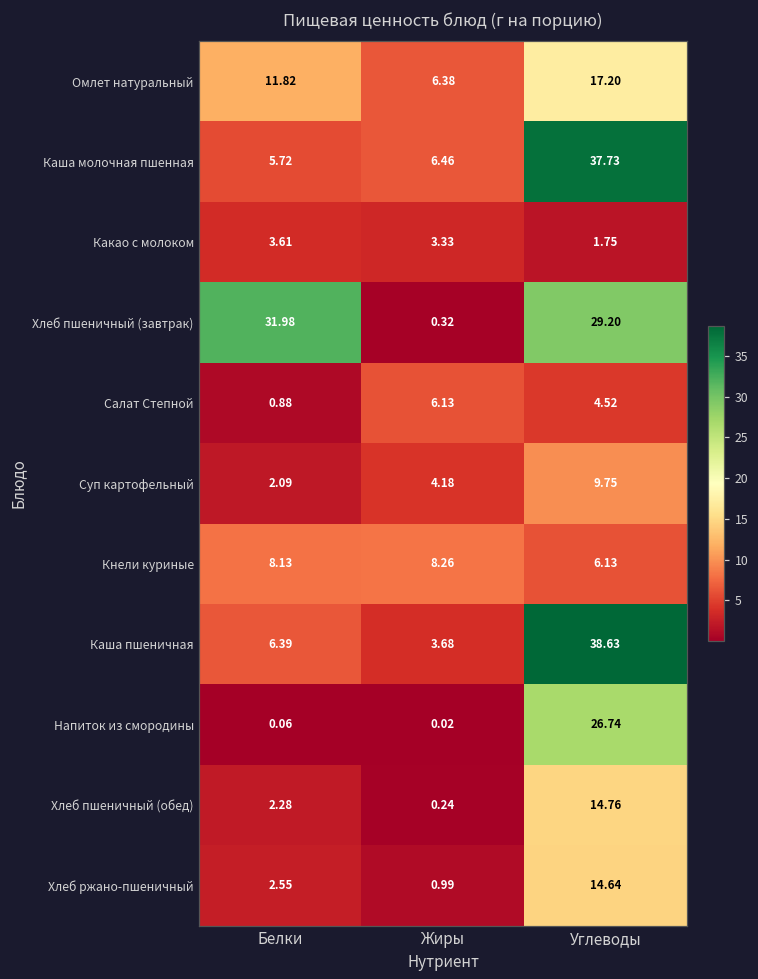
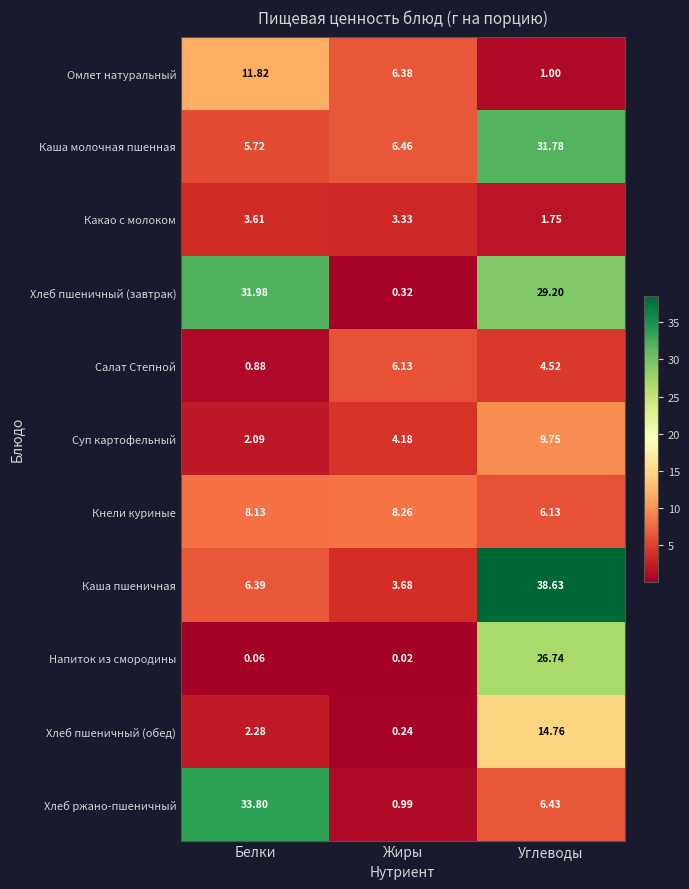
Омлет натуральный, Углеводы: 17.20 -> 1.00
Каша молочная пшенная, Углеводы: 37.73 -> 31.78
Хлеб ржано-пшеничный, Белки: 2.55 -> 33.80
Хлеб ржано-пшеничный, Углеводы: 14.64 -> 6.43
